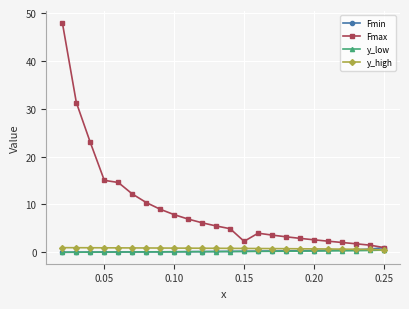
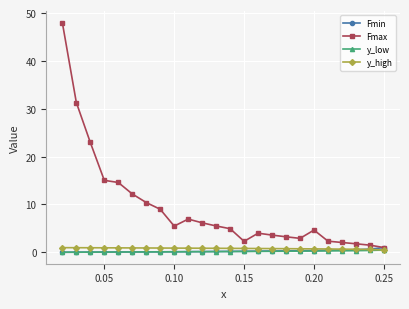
Fmax, 0.10: 8 -> 5
Fmax, 0.20: 3 -> 5
